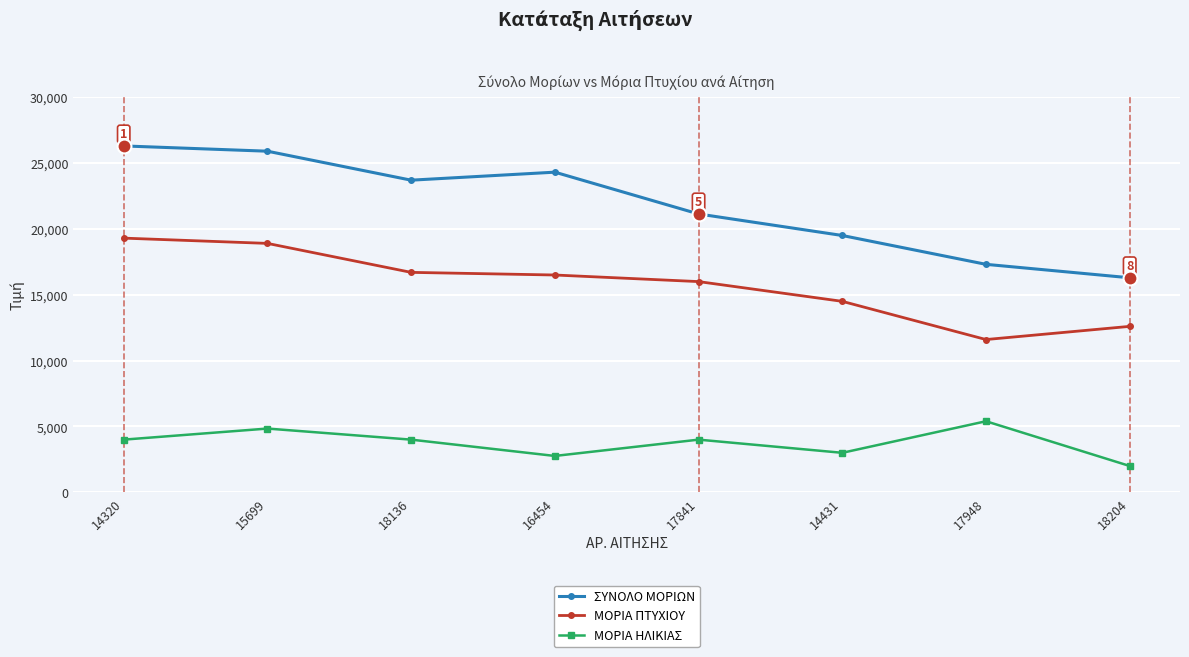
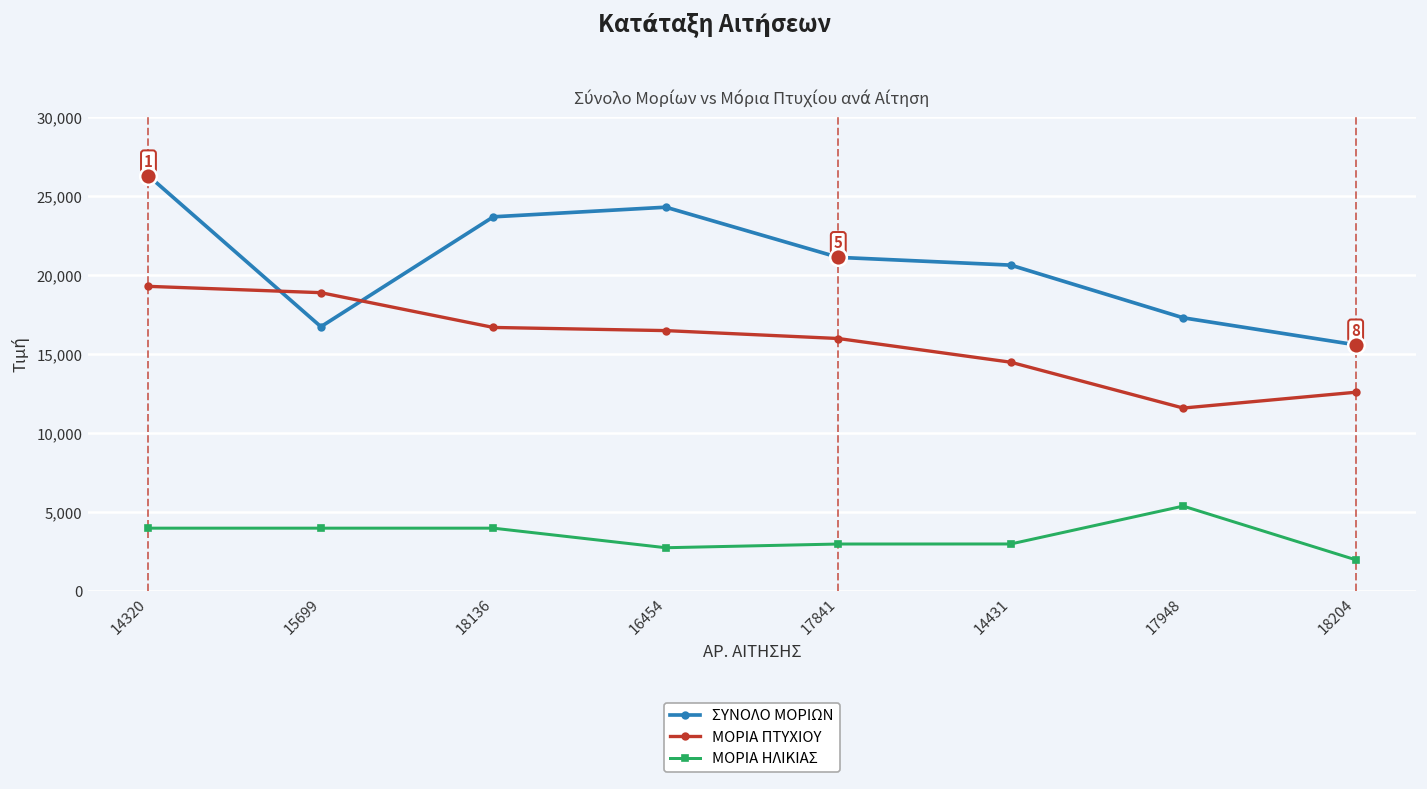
ΣΥΝΟΛΟ ΜΟΡΙΩΝ, 15699: 25,900 -> 16,700
ΜΟΡΙΑ ΗΛΙΚΙΑΣ, 15699: 4,800 -> 4,000
ΜΟΡΙΑ ΗΛΙΚΙΑΣ, 17841: 4,000 -> 3,000
ΣΥΝΟΛΟ ΜΟΡΙΩΝ, 14431: 19,500 -> 20,600
ΣΥΝΟΛΟ ΜΟΡΙΩΝ, 18204: 16,300 -> 15,600
